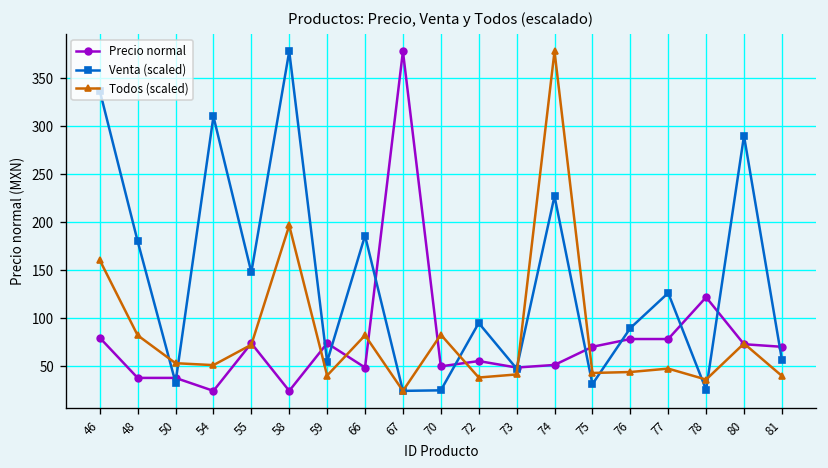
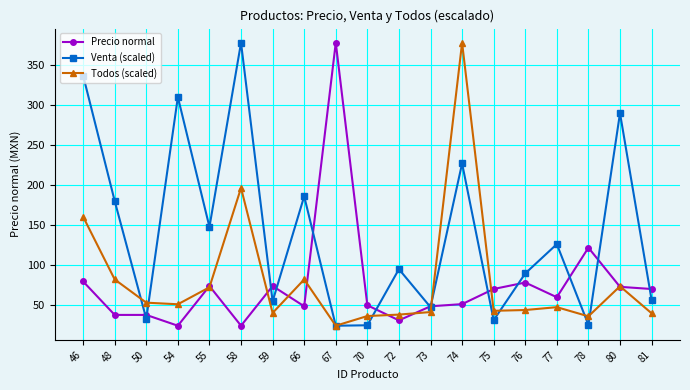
Todos (scaled), 70: 80 -> 40
Precio normal, 72: 60 -> 30
Precio normal, 77: 80 -> 60
